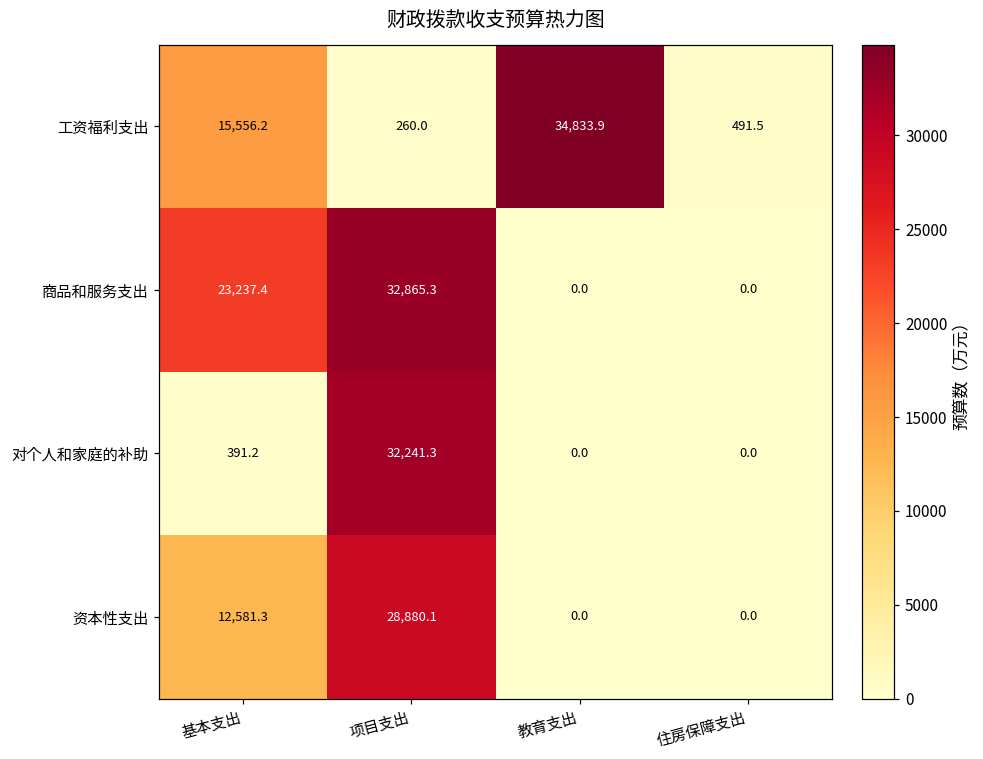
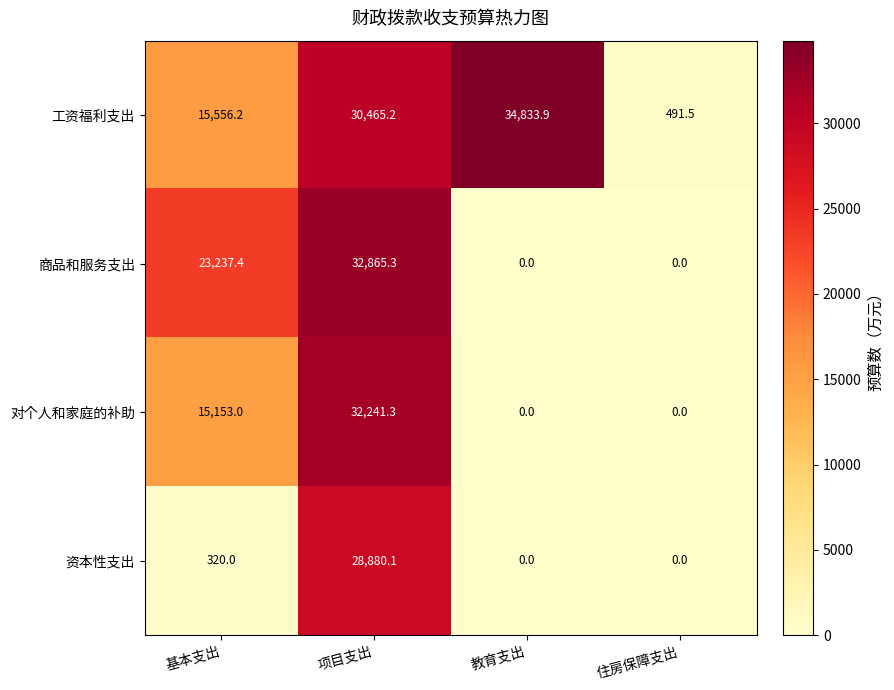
工资福利支出, 项目支出: 260.0 -> 30,465.2
对个人和家庭的补助, 基本支出: 391.2 -> 15,153.0
资本性支出, 基本支出: 12,581.3 -> 320.0
